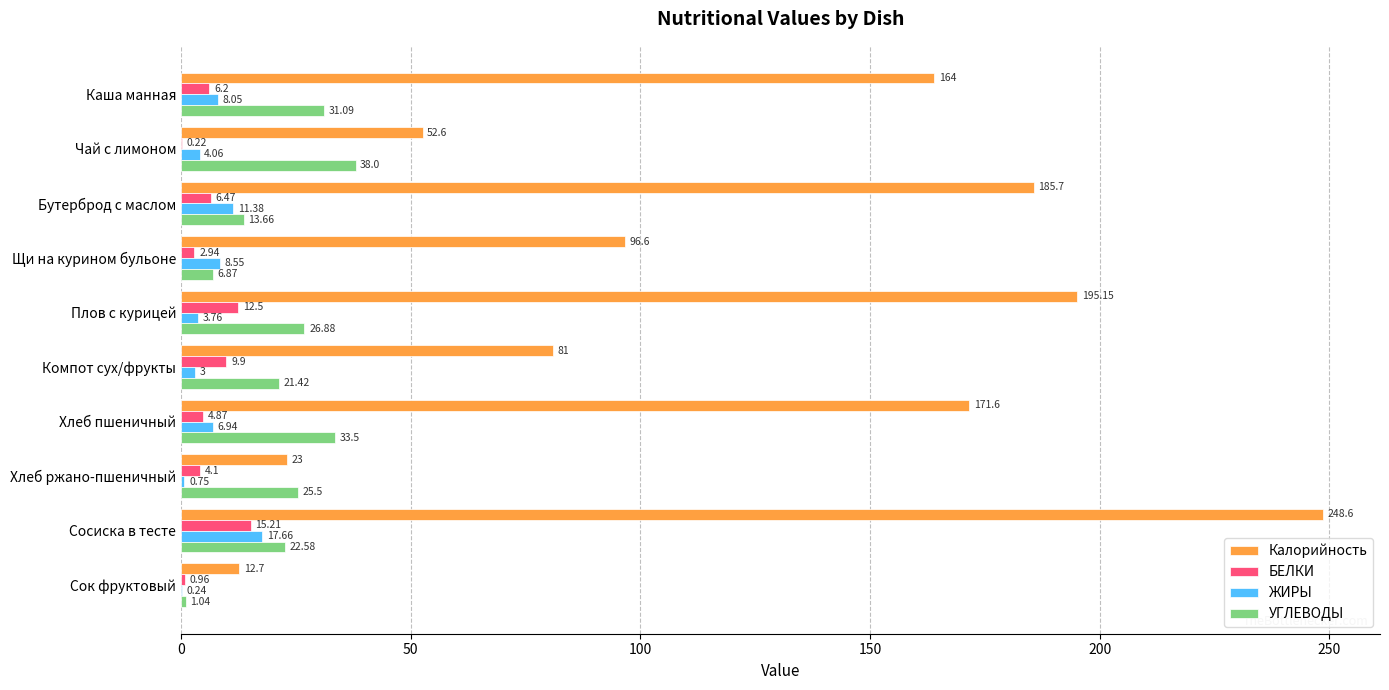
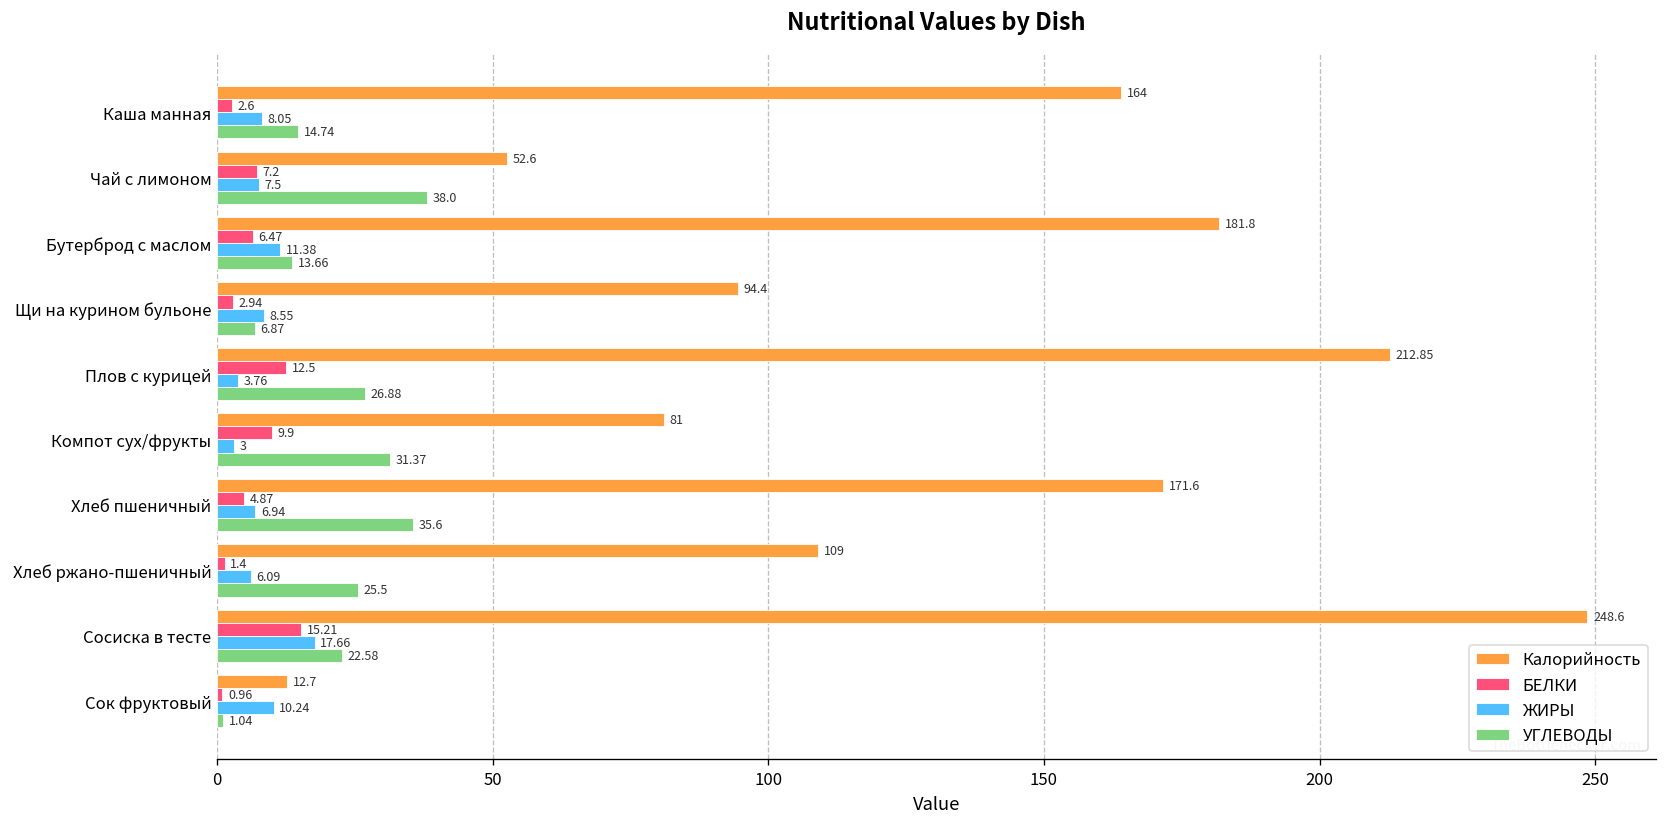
БЕЛКИ, Каша манная: 6.2 -> 2.6
УГЛЕВОДЫ, Каша манная: 31.09 -> 14.74
БЕЛКИ, Чай с лимоном: 0.22 -> 7.2
ЖИРЫ, Чай с лимоном: 4.06 -> 7.5
Калорийность, Бутерброд с маслом: 185.7 -> 181.8
Калорийность, Щи на курином бульоне: 96.6 -> 94.4
Калорийность, Плов с курицей: 195.15 -> 212.85
УГЛЕВОДЫ, Компот сух/фрукты: 21.42 -> 31.37
УГЛЕВОДЫ, Хлеб пшеничный: 33.5 -> 35.6
Калорийность, Хлеб ржано-пшеничный: 23 -> 109
БЕЛКИ, Хлеб ржано-пшеничный: 4.1 -> 1.4
ЖИРЫ, Хлеб ржано-пшеничный: 0.75 -> 6.09
ЖИРЫ, Сок фруктовый: 0.24 -> 10.24
